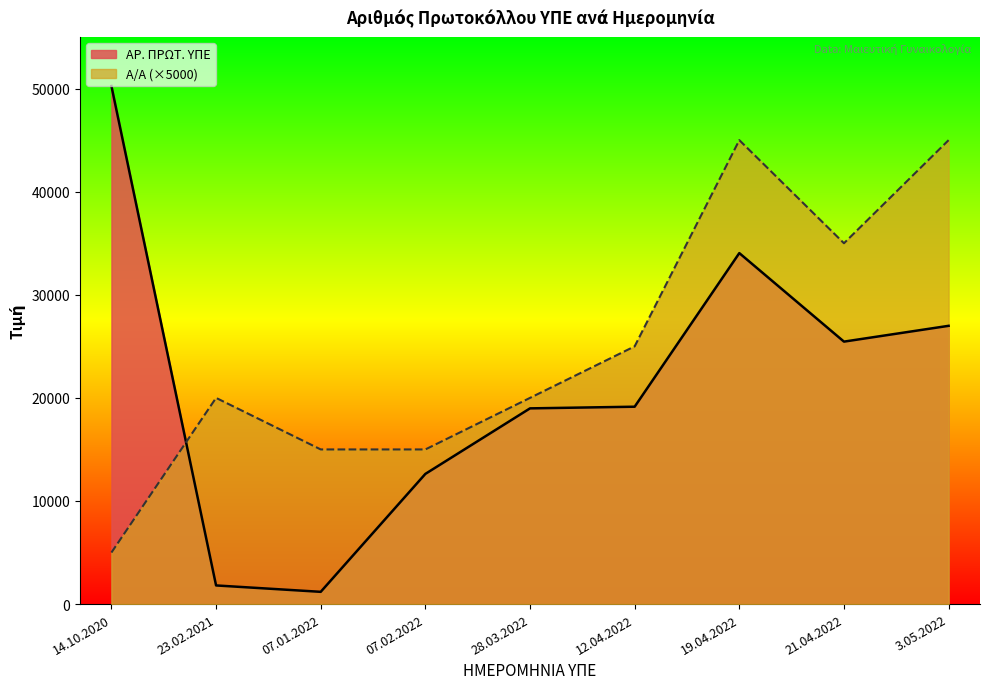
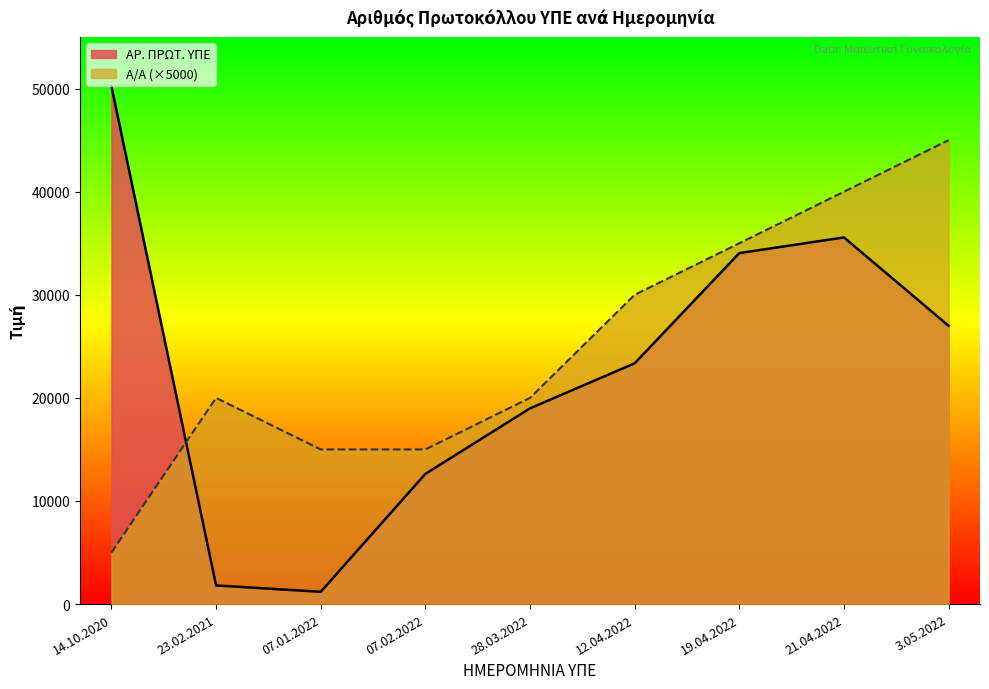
ΑΡ. ΠΡΩΤ. ΥΠΕ, 12.04.2022: 19100 -> 23400
Α/Α (×5000), 12.04.2022: 25000 -> 30000
Α/Α (×5000), 19.04.2022: 45000 -> 35000
ΑΡ. ΠΡΩΤ. ΥΠΕ, 21.04.2022: 25500 -> 35600
Α/Α (×5000), 21.04.2022: 35000 -> 40000
